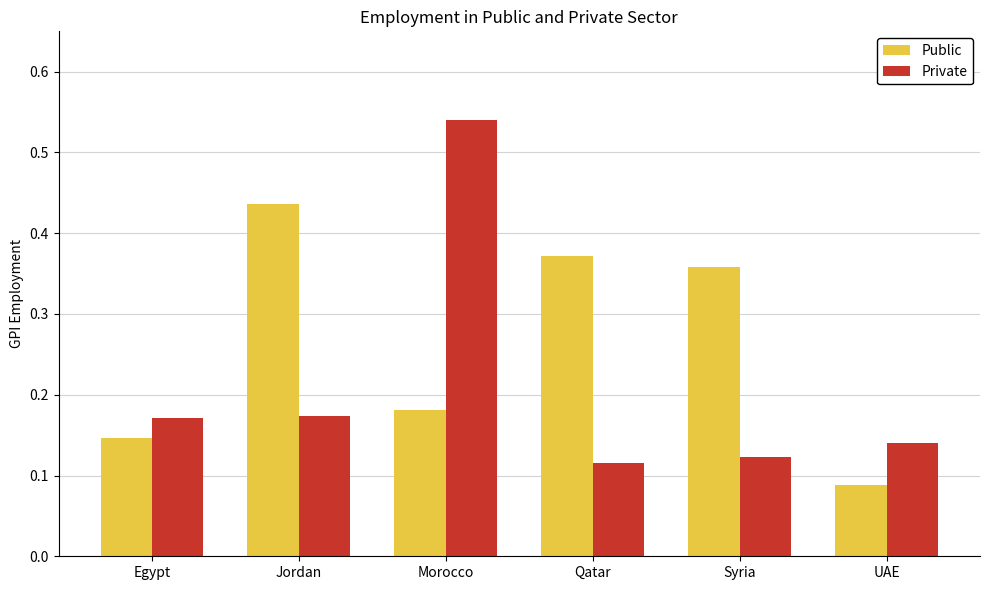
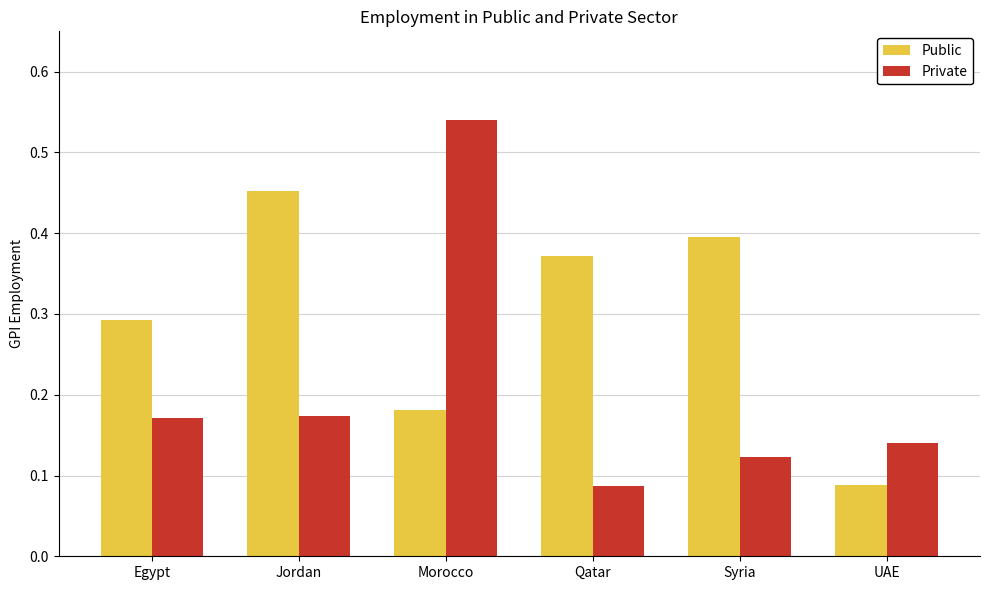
Public, Egypt: 0.15 -> 0.29
Public, Jordan: 0.44 -> 0.45
Private, Qatar: 0.12 -> 0.09
Public, Syria: 0.36 -> 0.39
